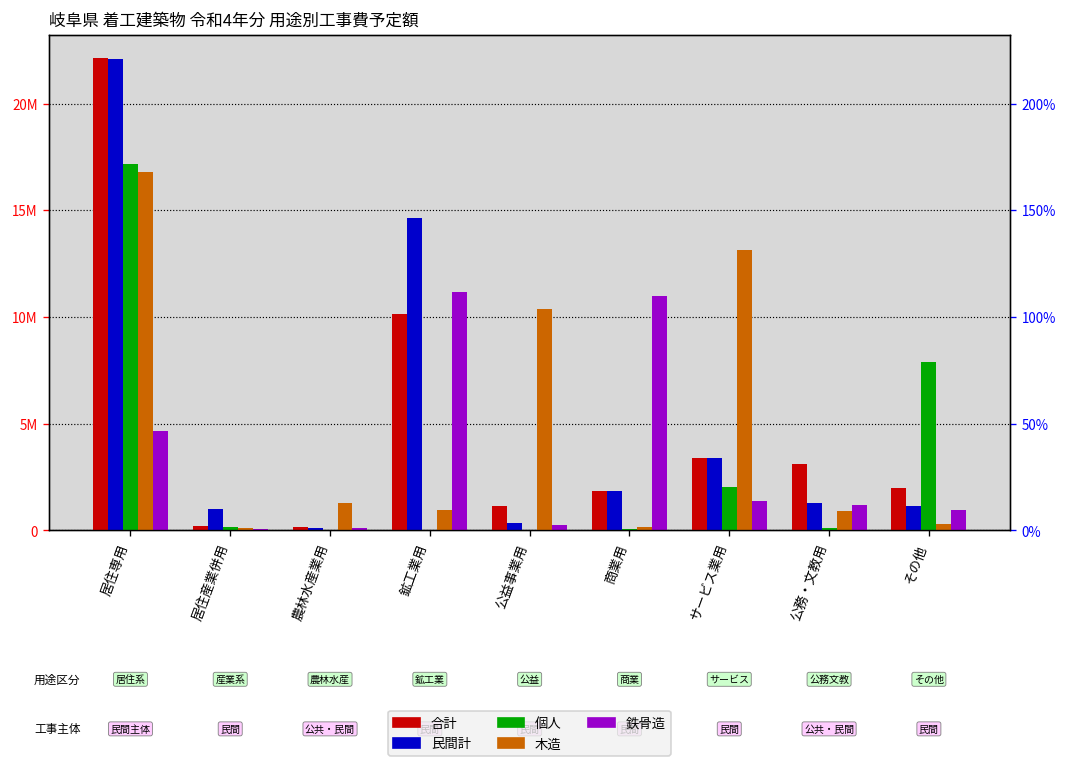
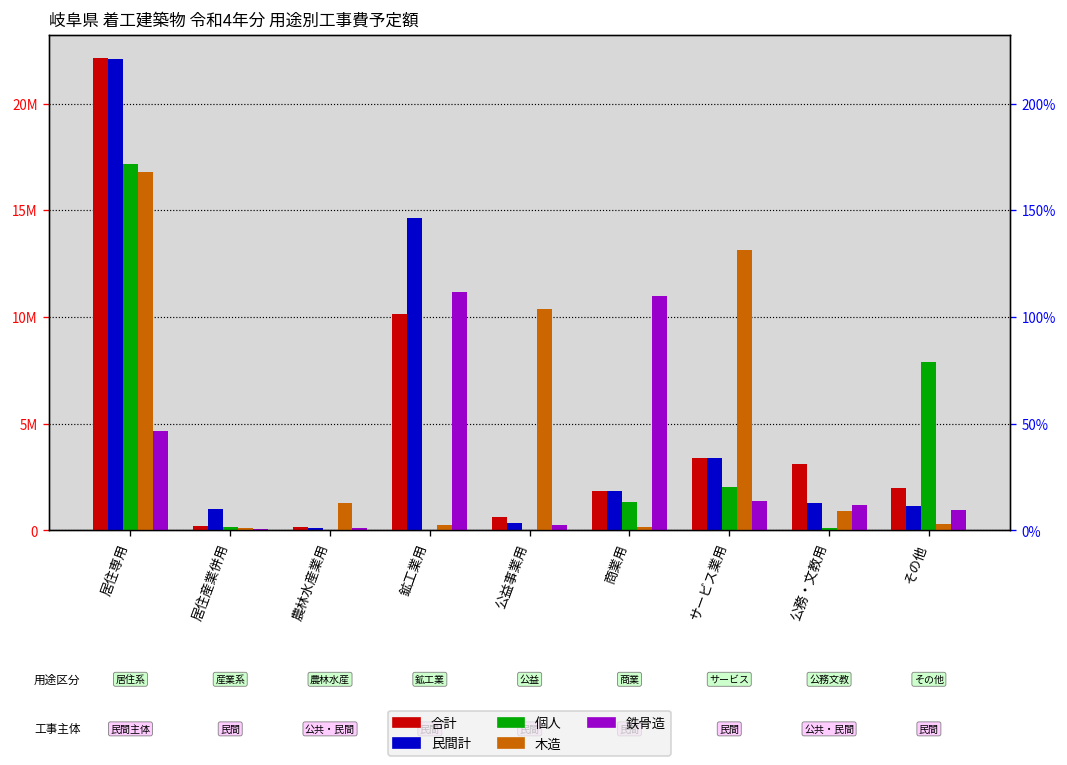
木造, 鉱工業用: 1000000 -> 300000
合計, 公益事業用: 1100000 -> 700000
個人, 商業用: 100000 -> 1400000
